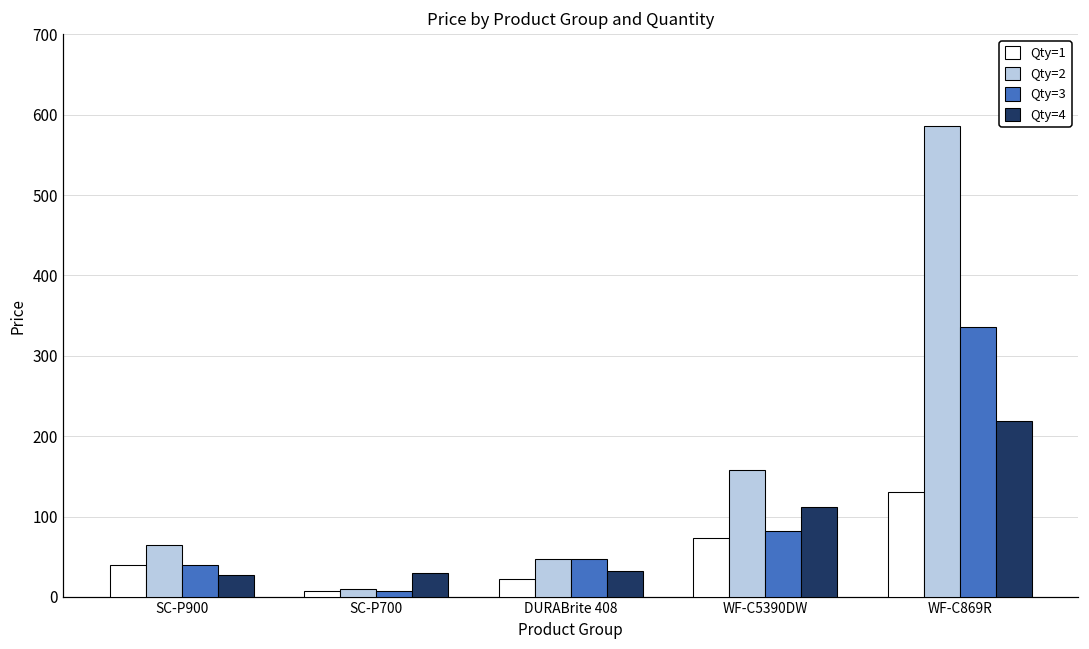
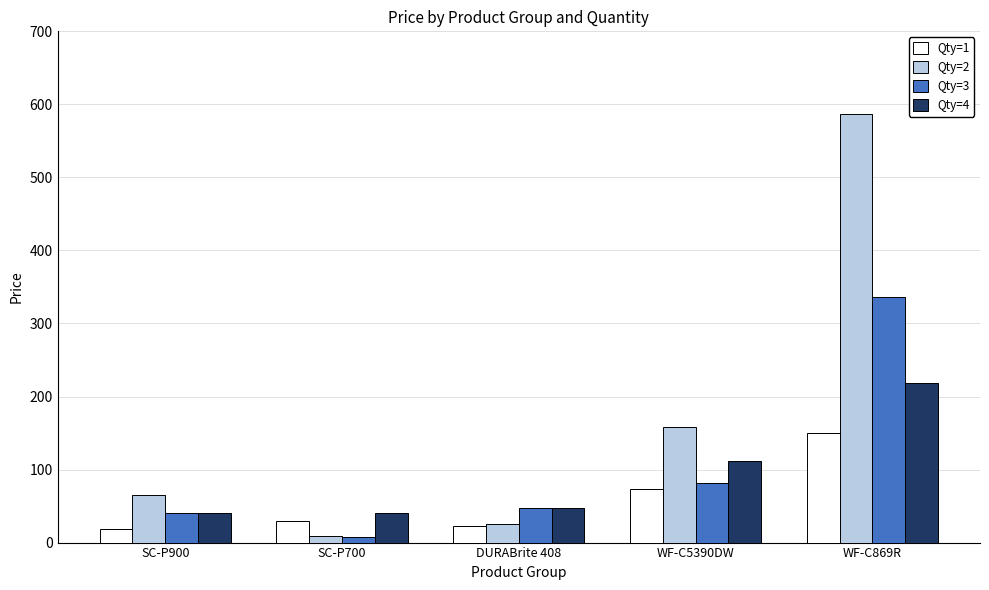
Qty=1, SC-P900: 40 -> 20
Qty=4, SC-P900: 30 -> 40
Qty=1, SC-P700: 10 -> 30
Qty=4, SC-P700: 30 -> 40
Qty=2, DURABrite 408: 50 -> 30
Qty=4, DURABrite 408: 30 -> 50
Qty=1, WF-C869R: 130 -> 150
